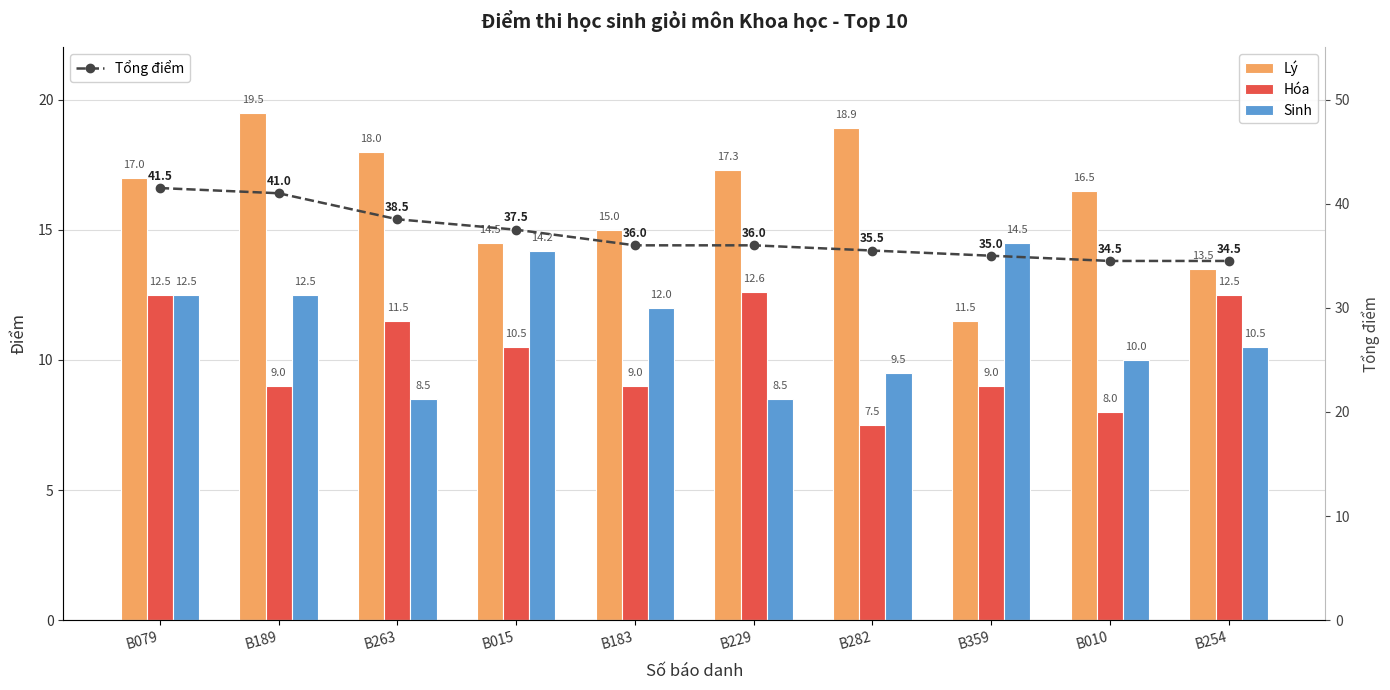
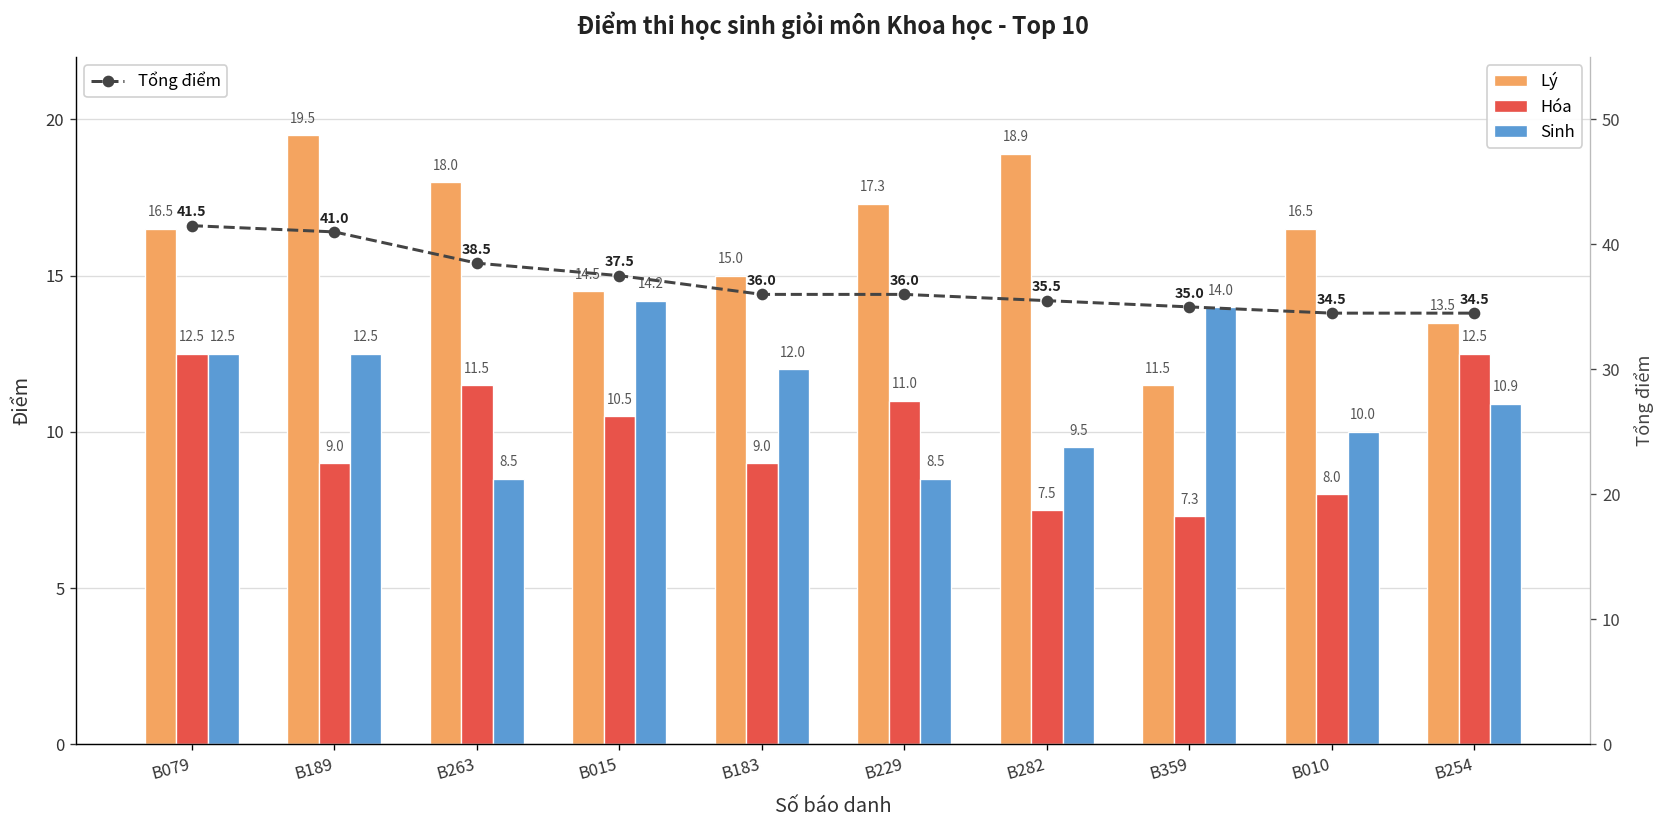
Lý, B079: 17.0 -> 16.5
Hóa, B229: 12.6 -> 11.0
Hóa, B359: 9.0 -> 7.3
Sinh, B359: 14.5 -> 14.0
Sinh, B254: 10.5 -> 10.9
